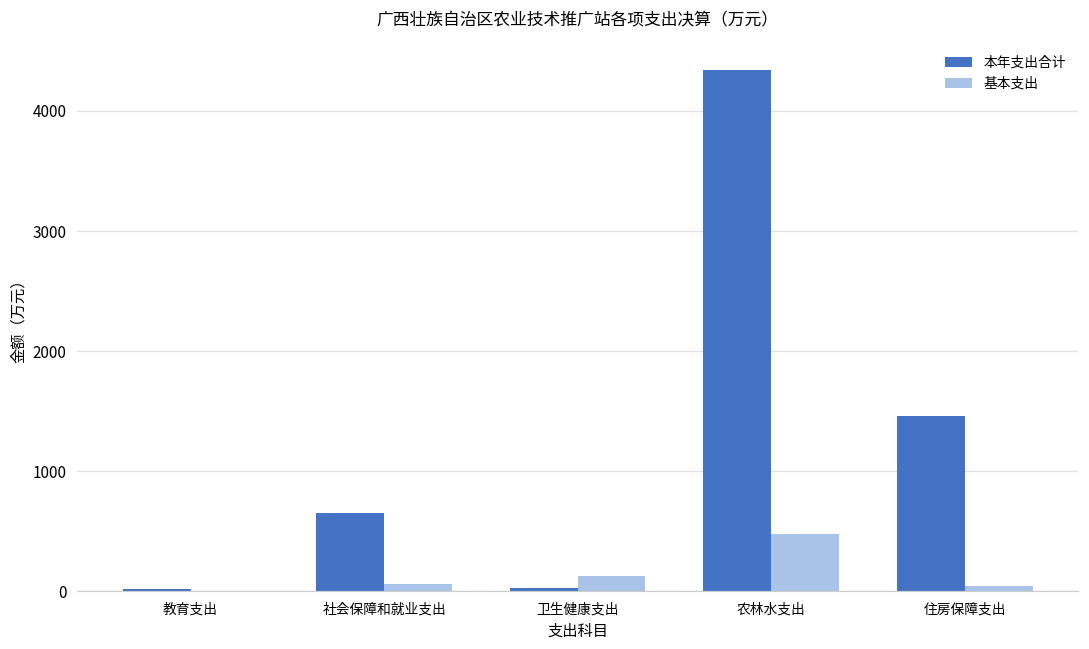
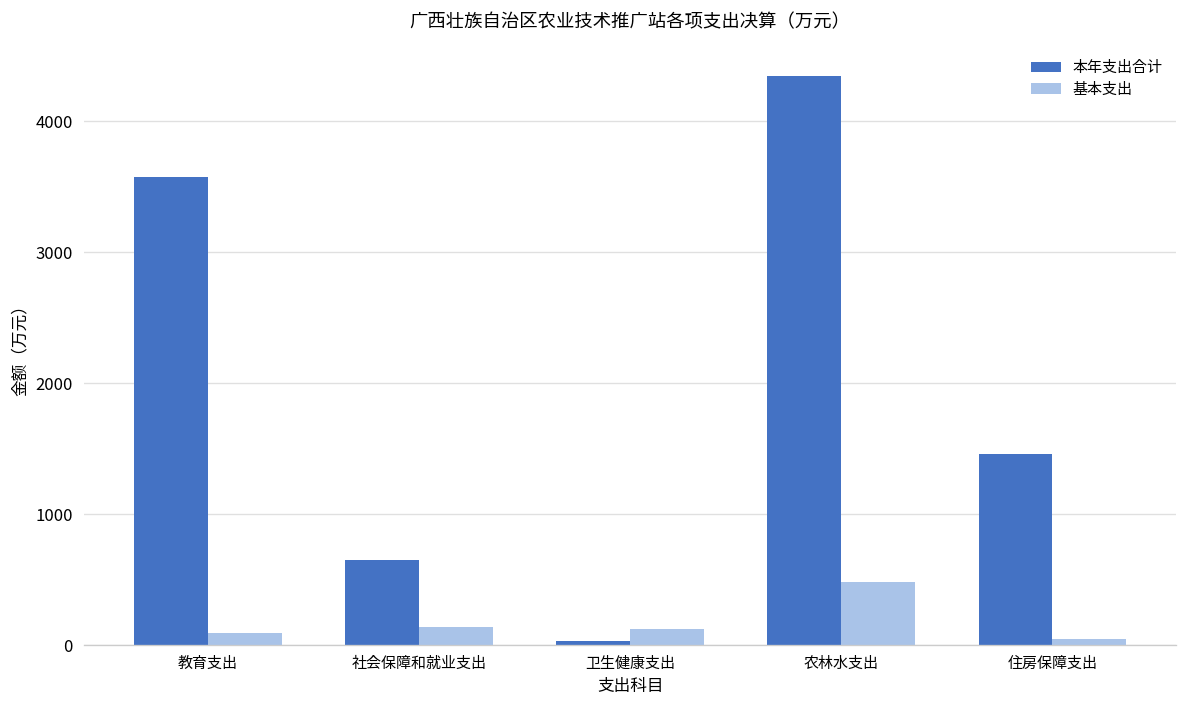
本年支出合计, 教育支出: 20 -> 3570
基本支出, 教育支出: 0 -> 100
基本支出, 社会保障和就业支出: 60 -> 140
